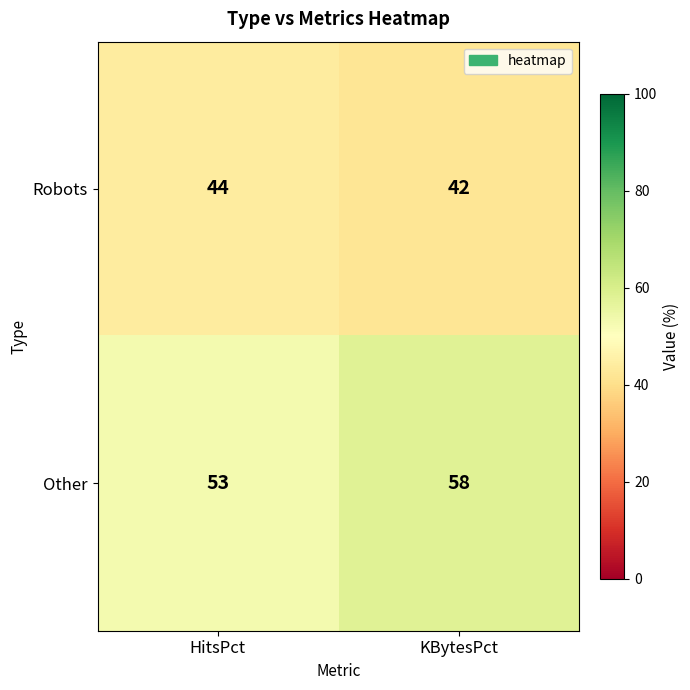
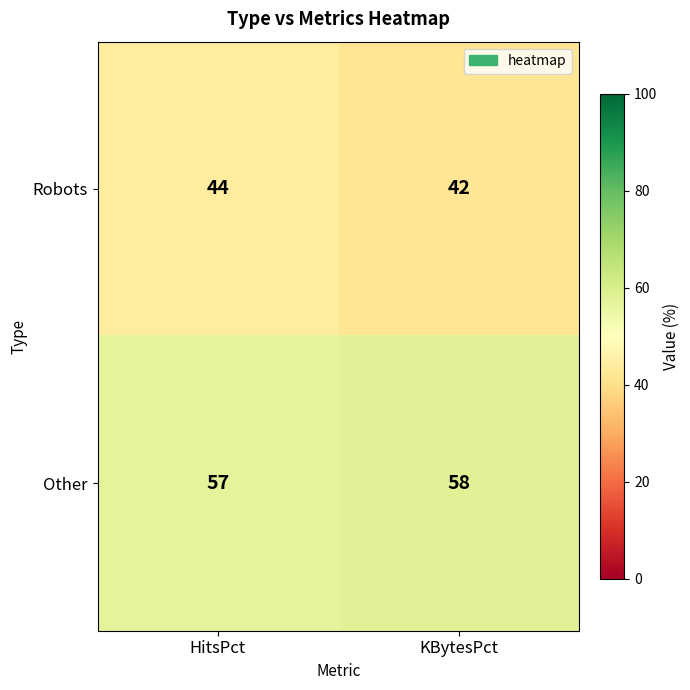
Other, HitsPct: 53 -> 57
